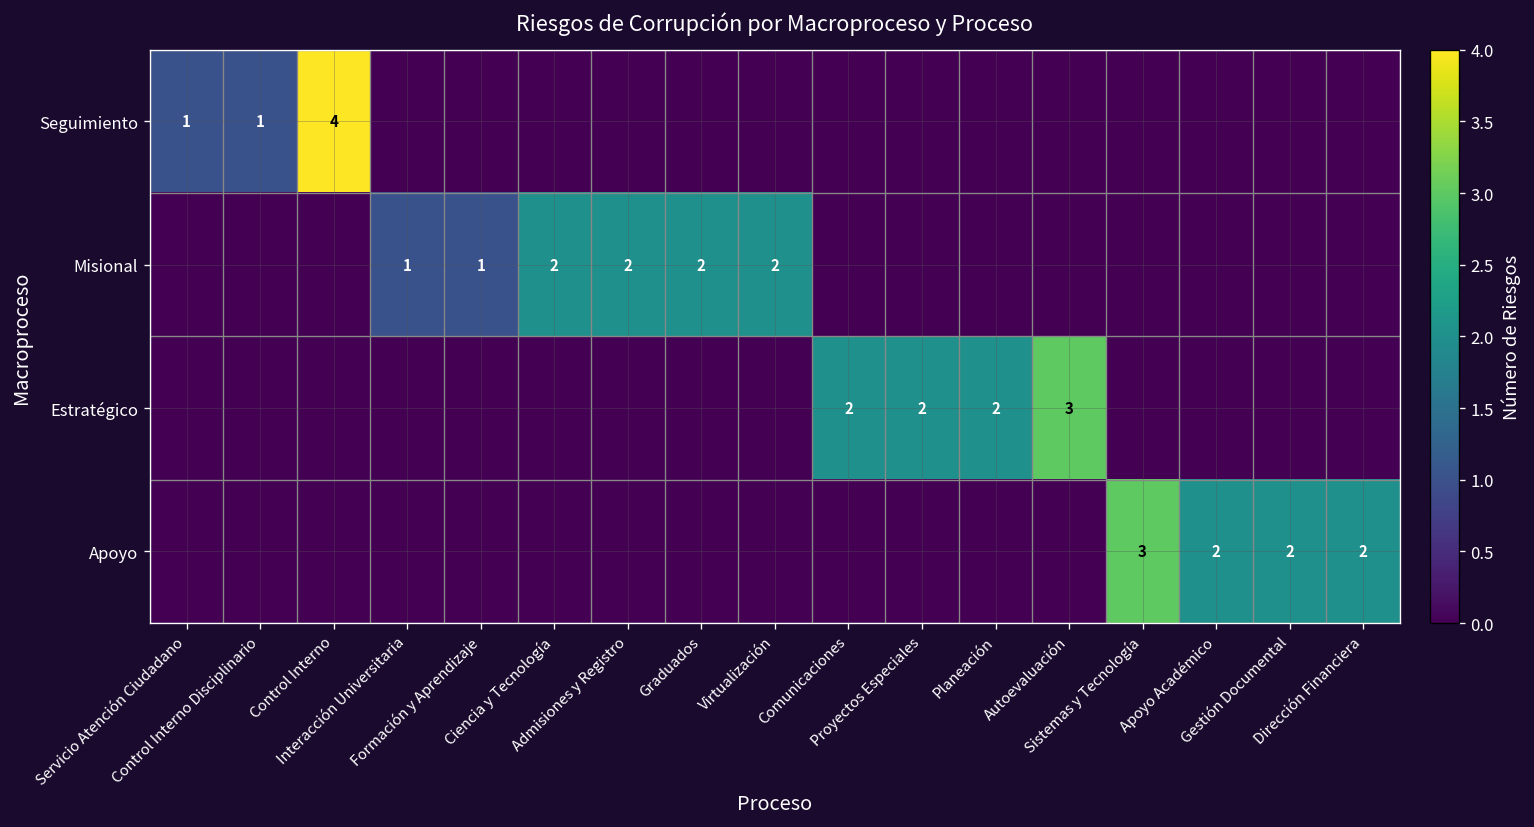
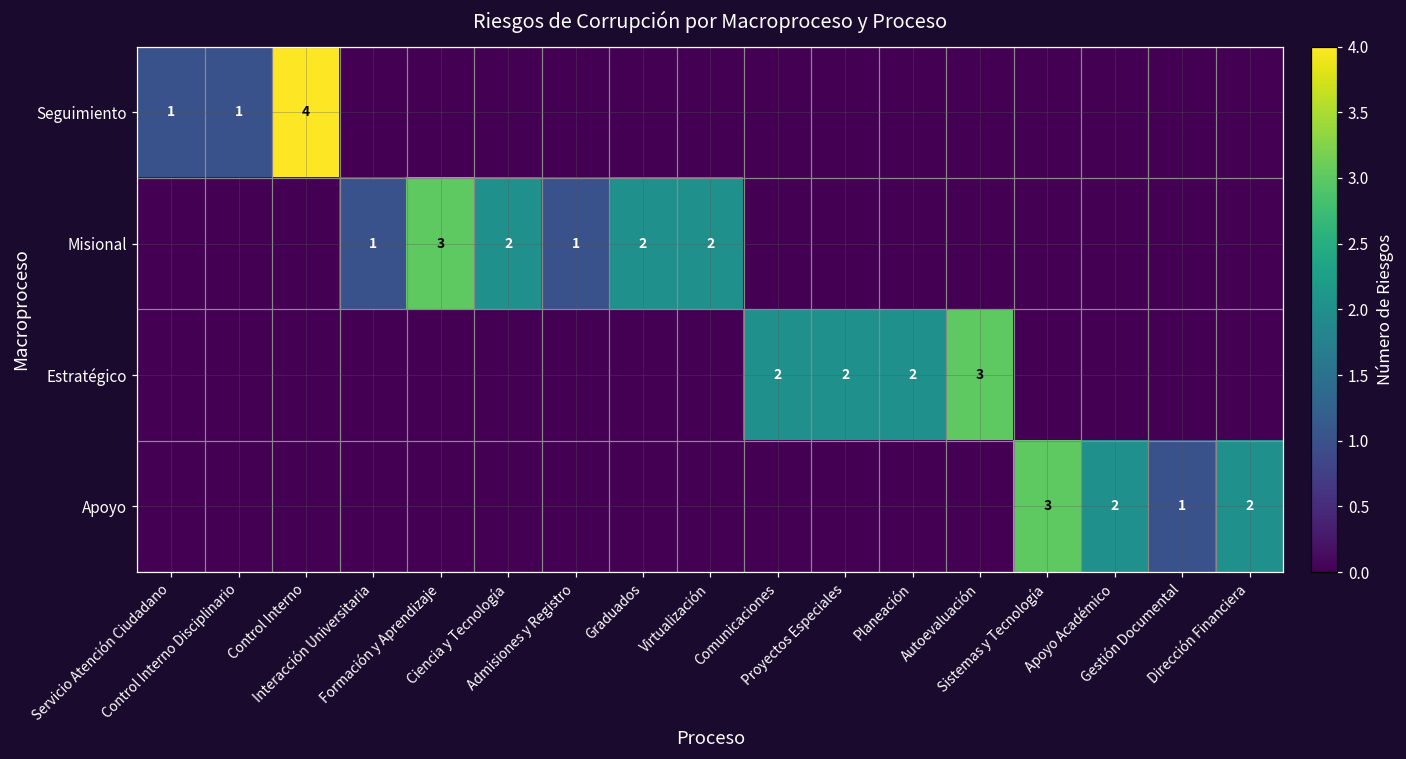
Misional, Formación y Aprendizaje: 1 -> 3
Misional, Admisiones y Registro: 2 -> 1
Apoyo, Gestión Documental: 2 -> 1
